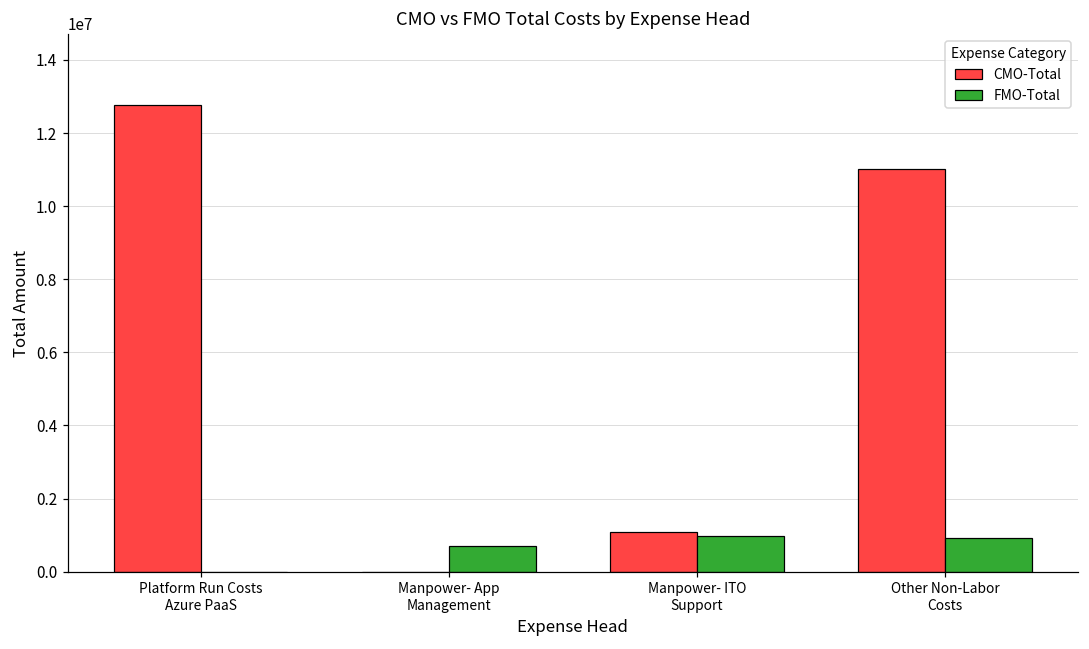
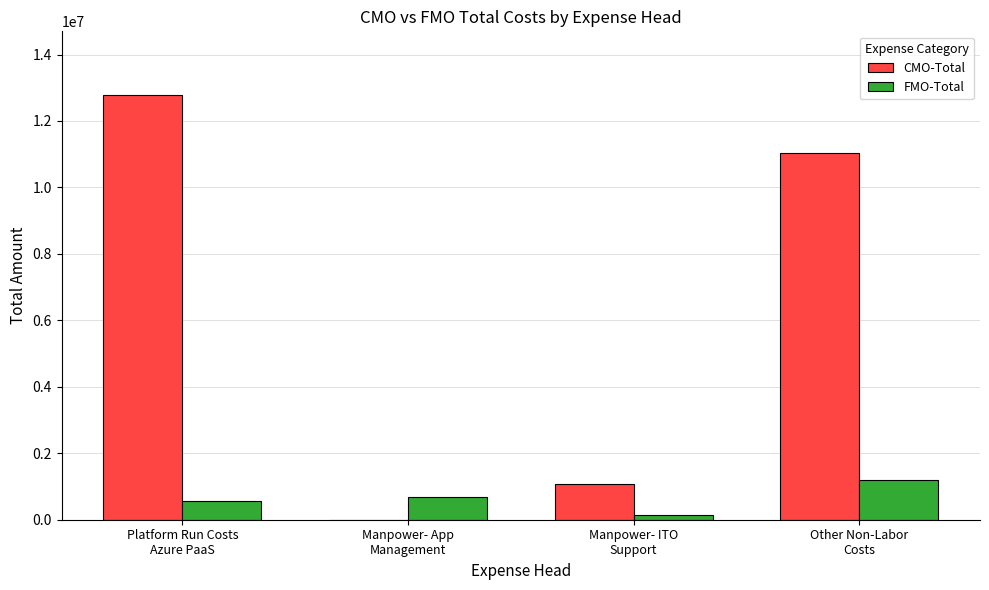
FMO-Total, Platform Run Costs Azure PaaS: 0 -> 600000
FMO-Total, Manpower- ITO Support: 1000000 -> 100000
FMO-Total, Other Non-Labor Costs: 900000 -> 1200000
